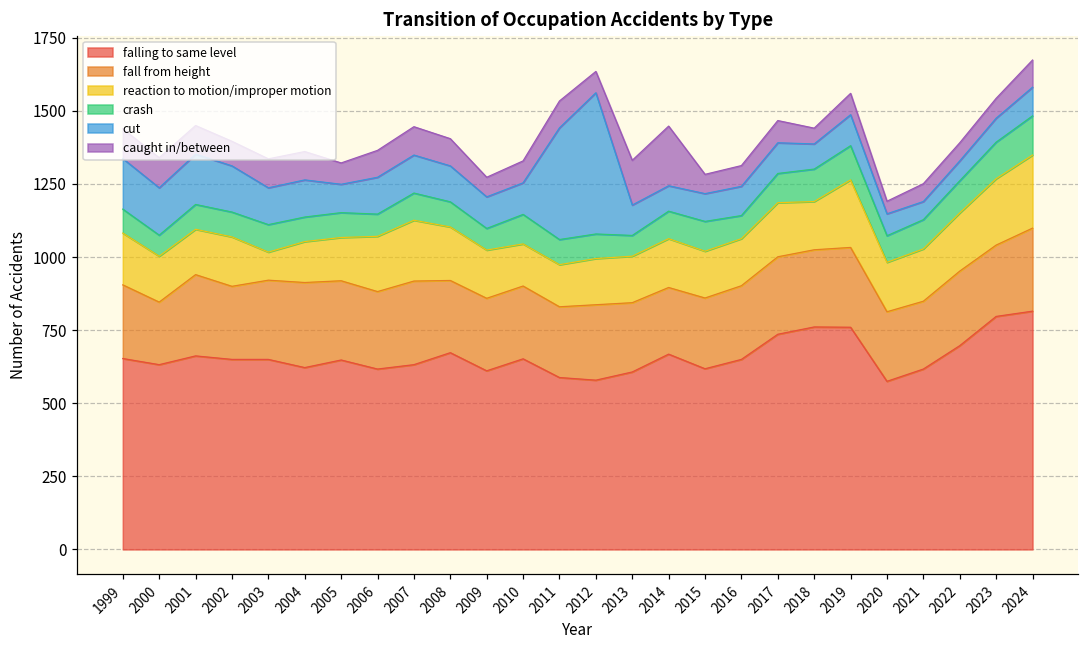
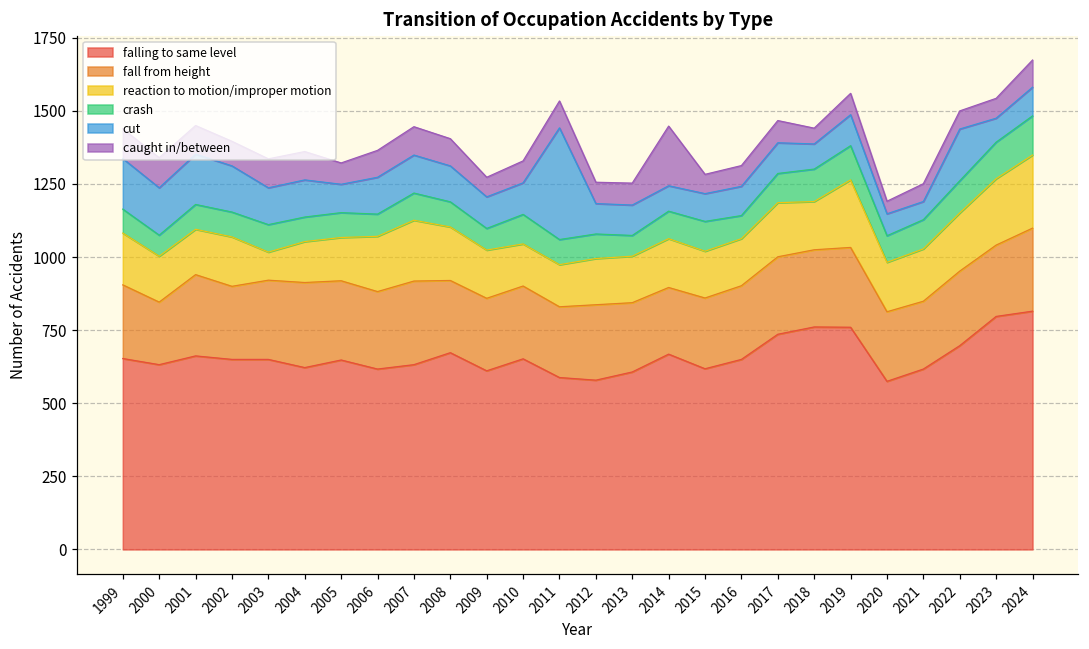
cut, 2012: 480 -> 100
caught in/between, 2013: 150 -> 80
cut, 2022: 70 -> 180
